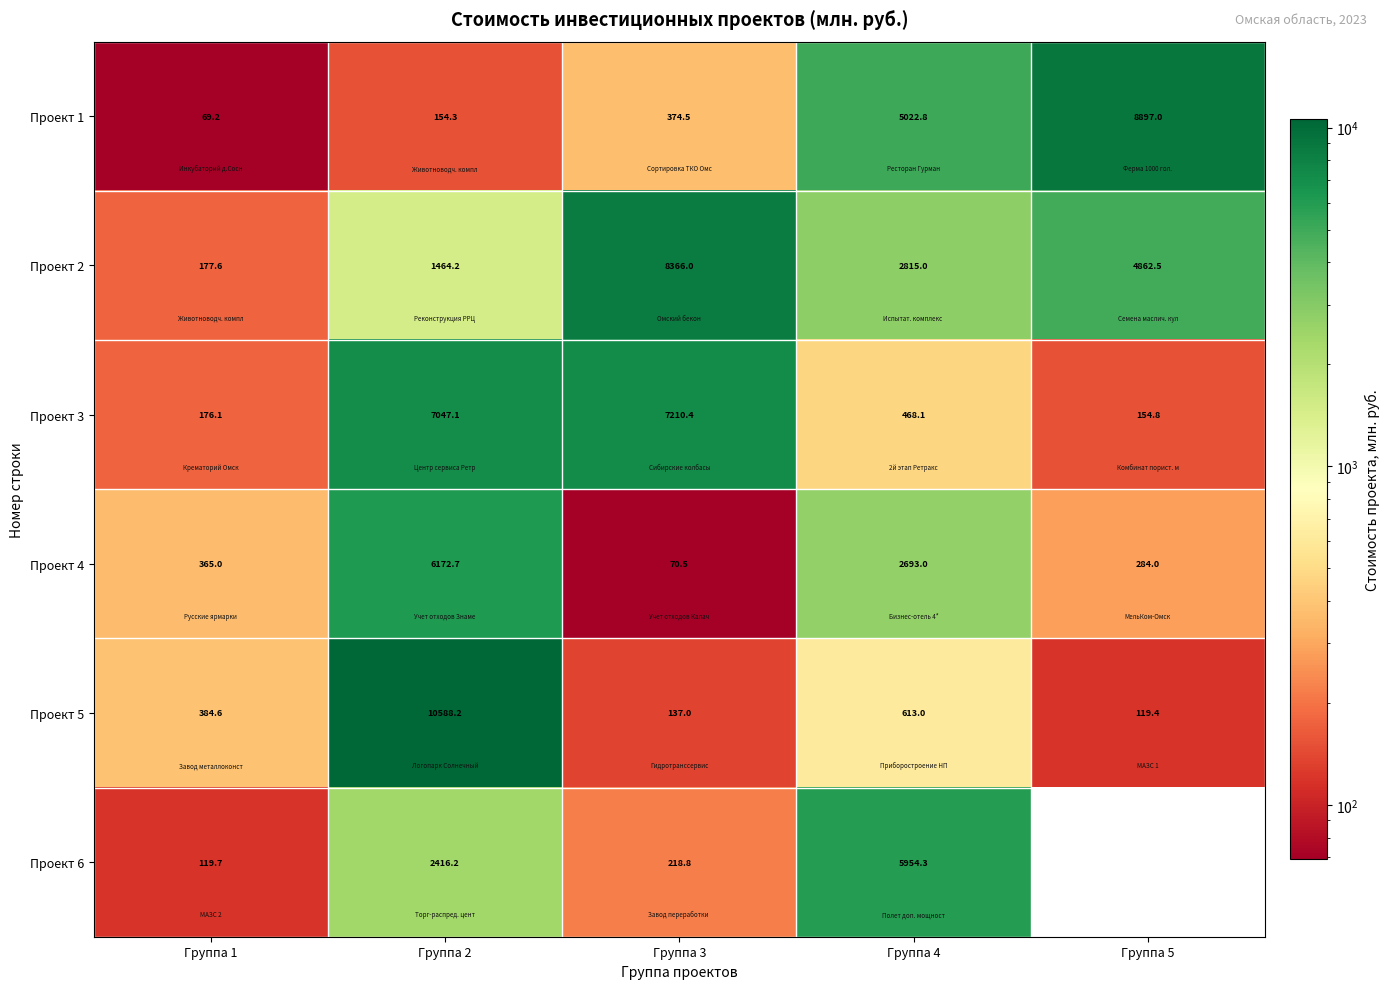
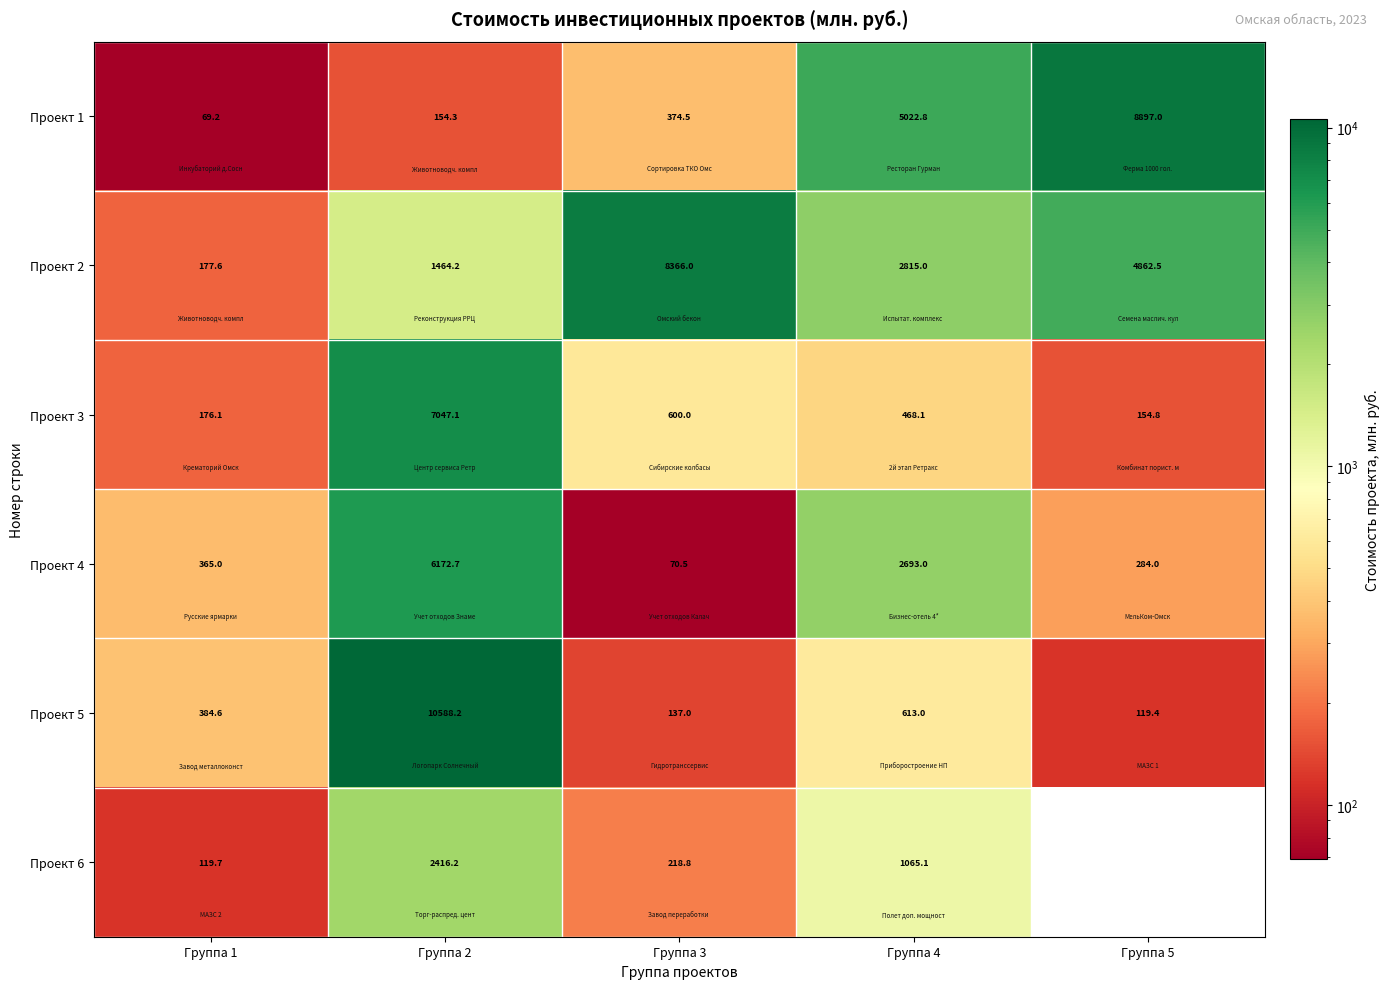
Проект 3, Группа 3: 7210.4 -> 600.0
Проект 6, Группа 4: 5954.3 -> 1065.1
